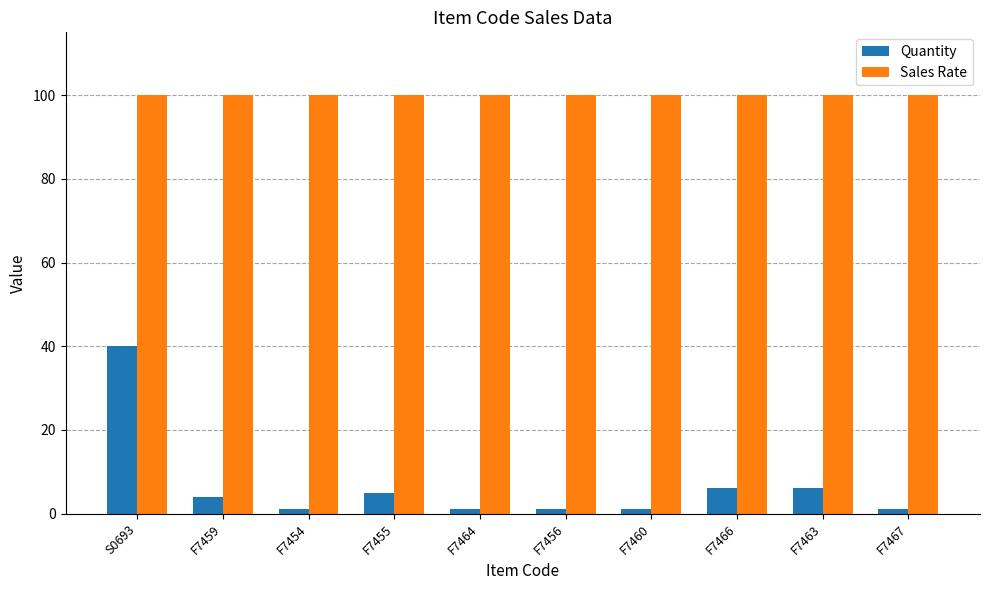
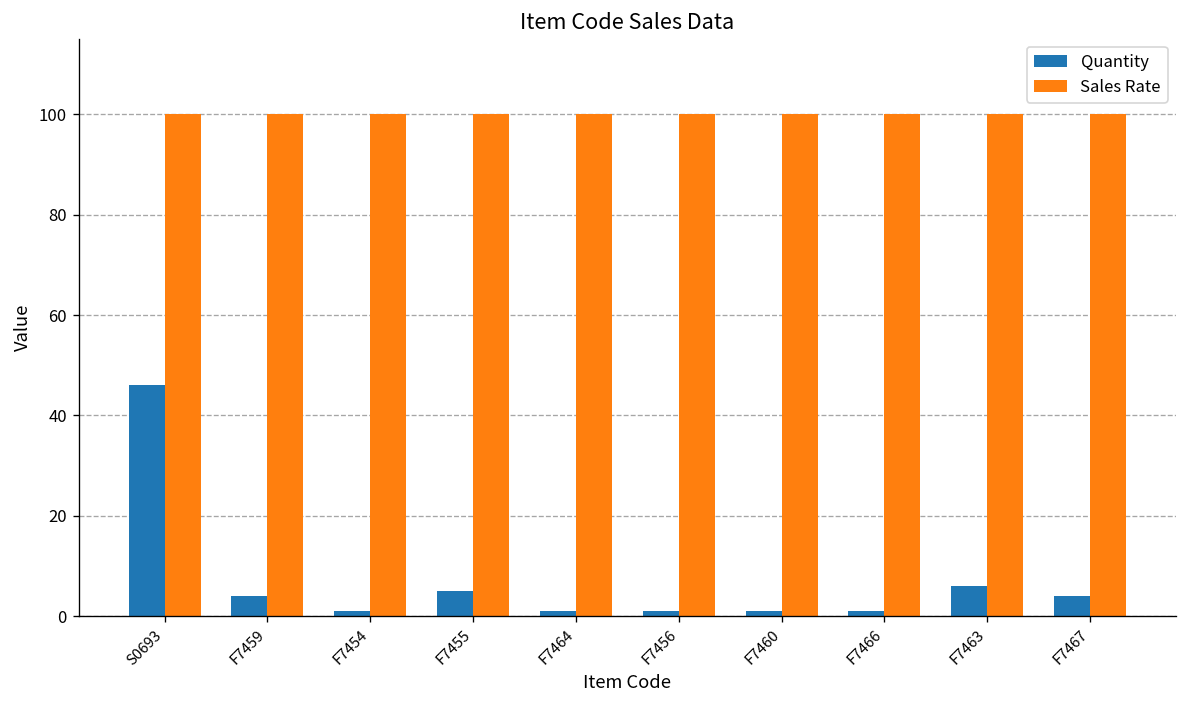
Quantity, S0693: 40 -> 46
Quantity, F7466: 6 -> 1
Quantity, F7467: 1 -> 4
